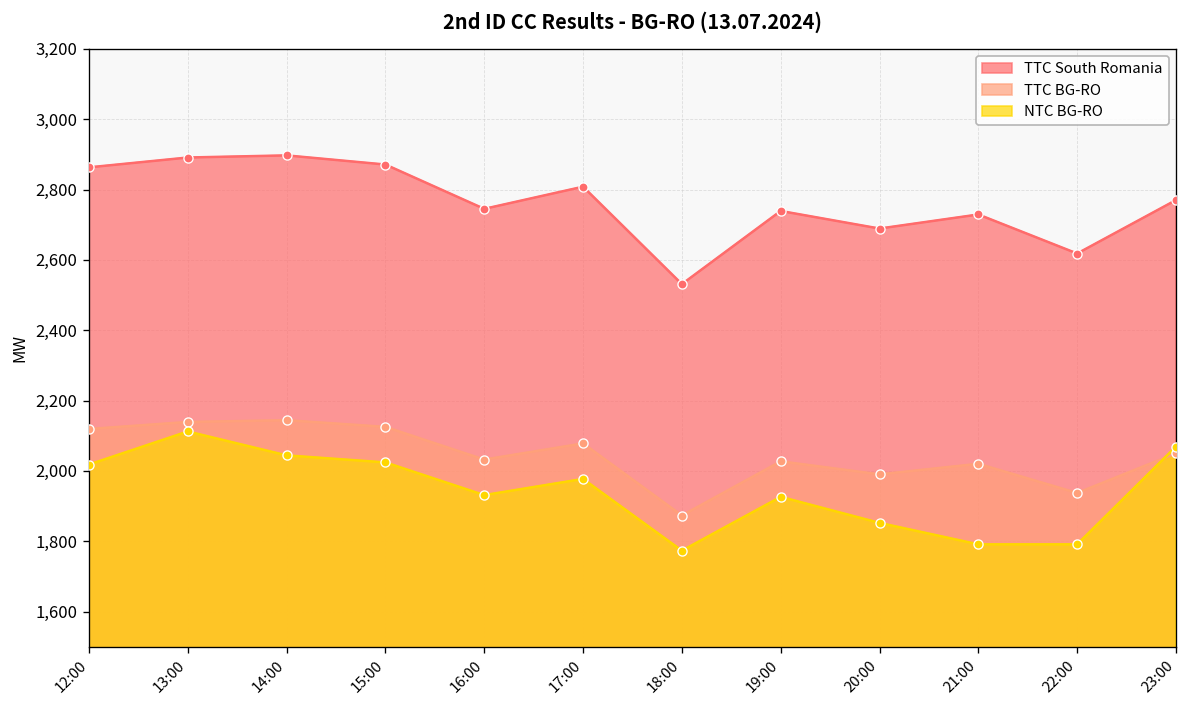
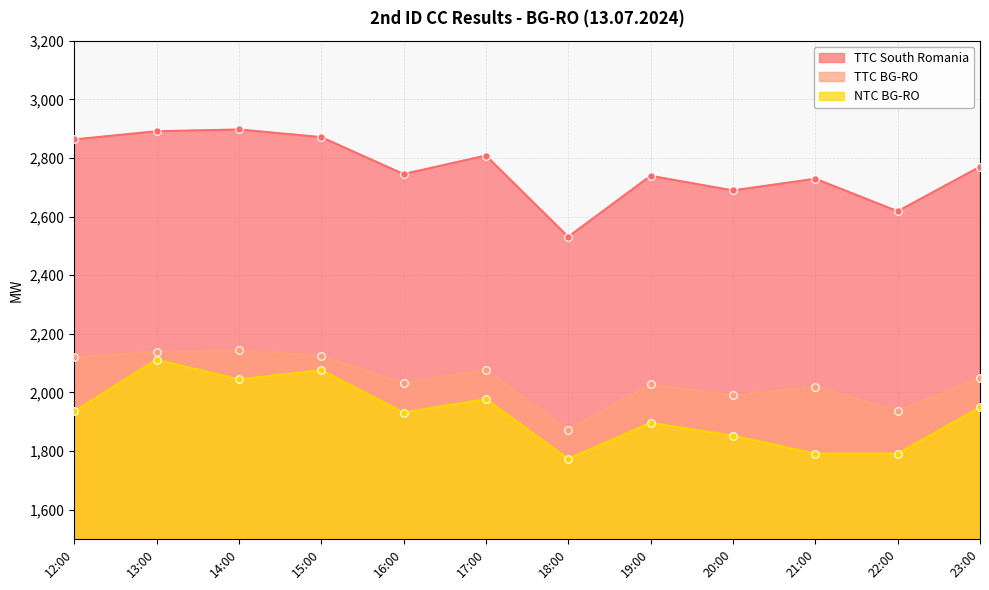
NTC BG-RO, 12:00: 2,020 -> 1,940
NTC BG-RO, 15:00: 2,020 -> 2,080
NTC BG-RO, 19:00: 1,930 -> 1,900
NTC BG-RO, 23:00: 2,070 -> 1,950
